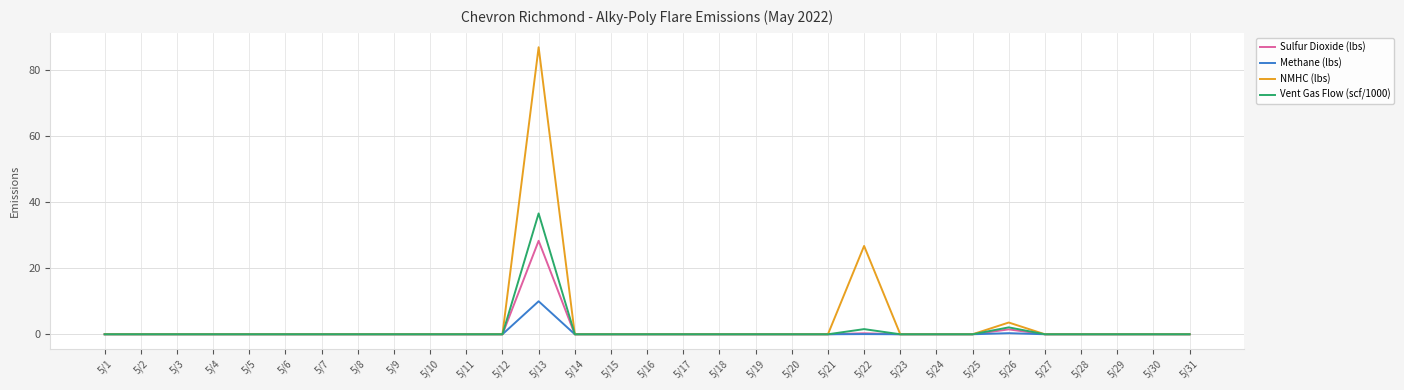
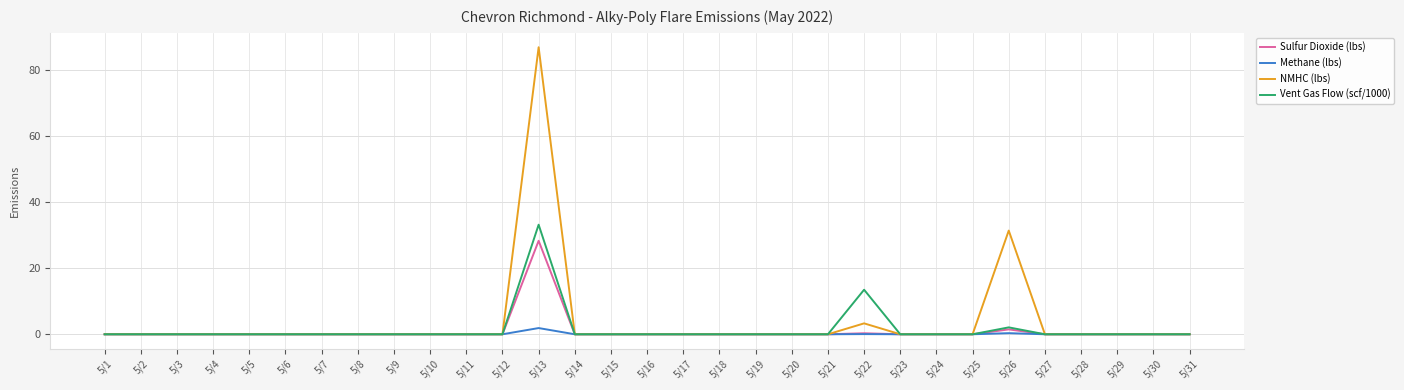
Methane (lbs), 5/13: 10 -> 2
Vent Gas Flow (scf/1000), 5/13: 37 -> 33
NMHC (lbs), 5/22: 27 -> 3
Vent Gas Flow (scf/1000), 5/22: 2 -> 14
NMHC (lbs), 5/26: 4 -> 31
